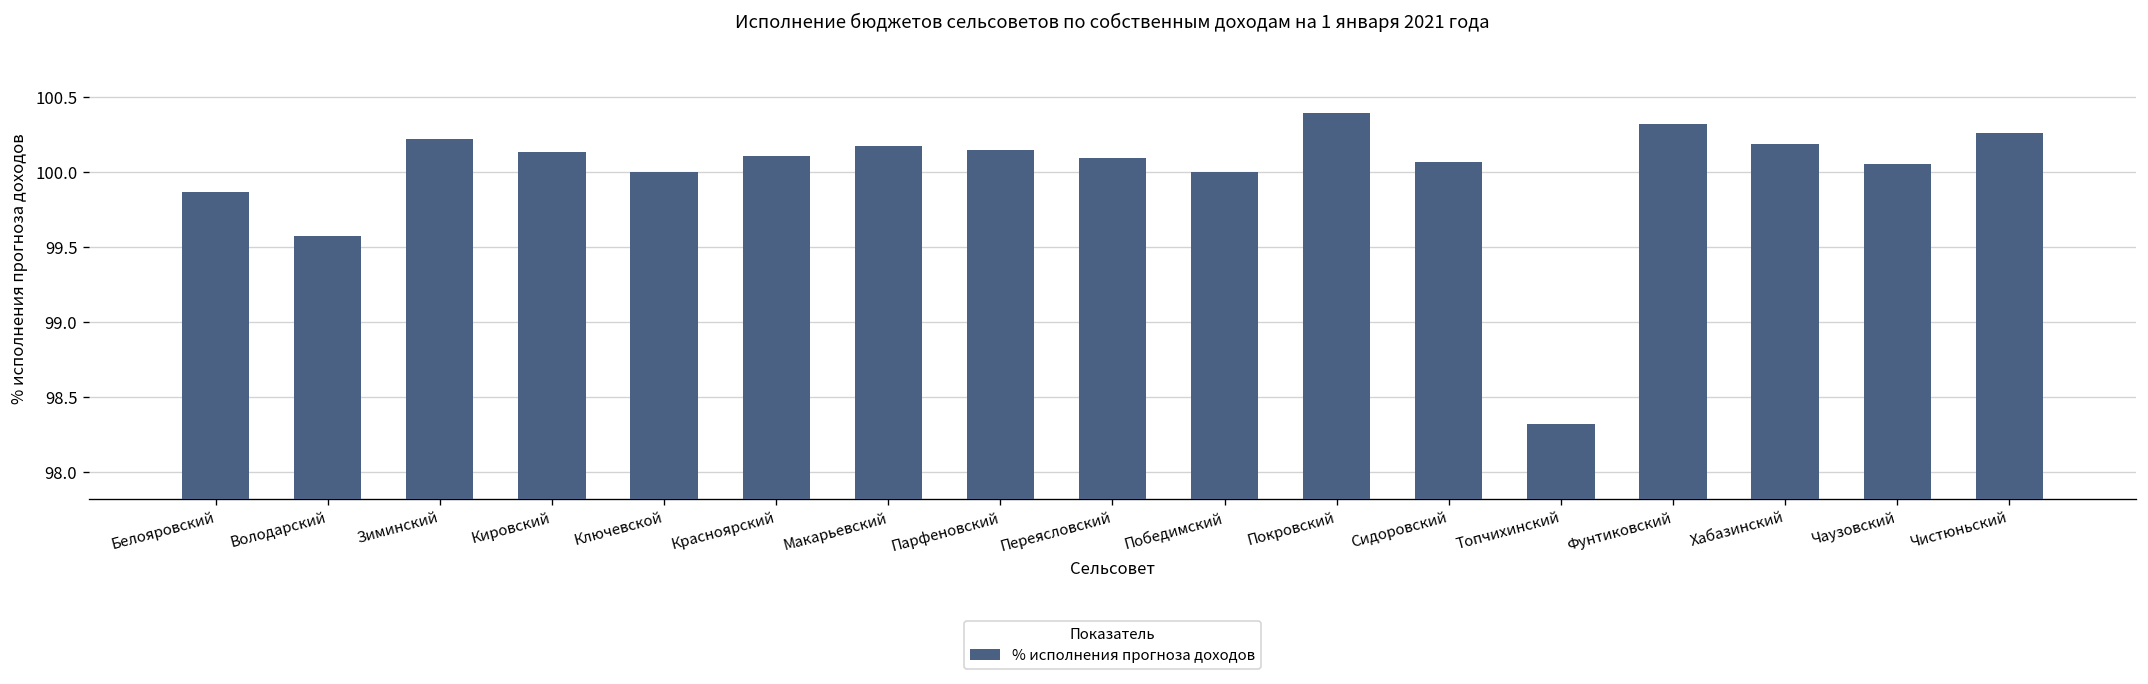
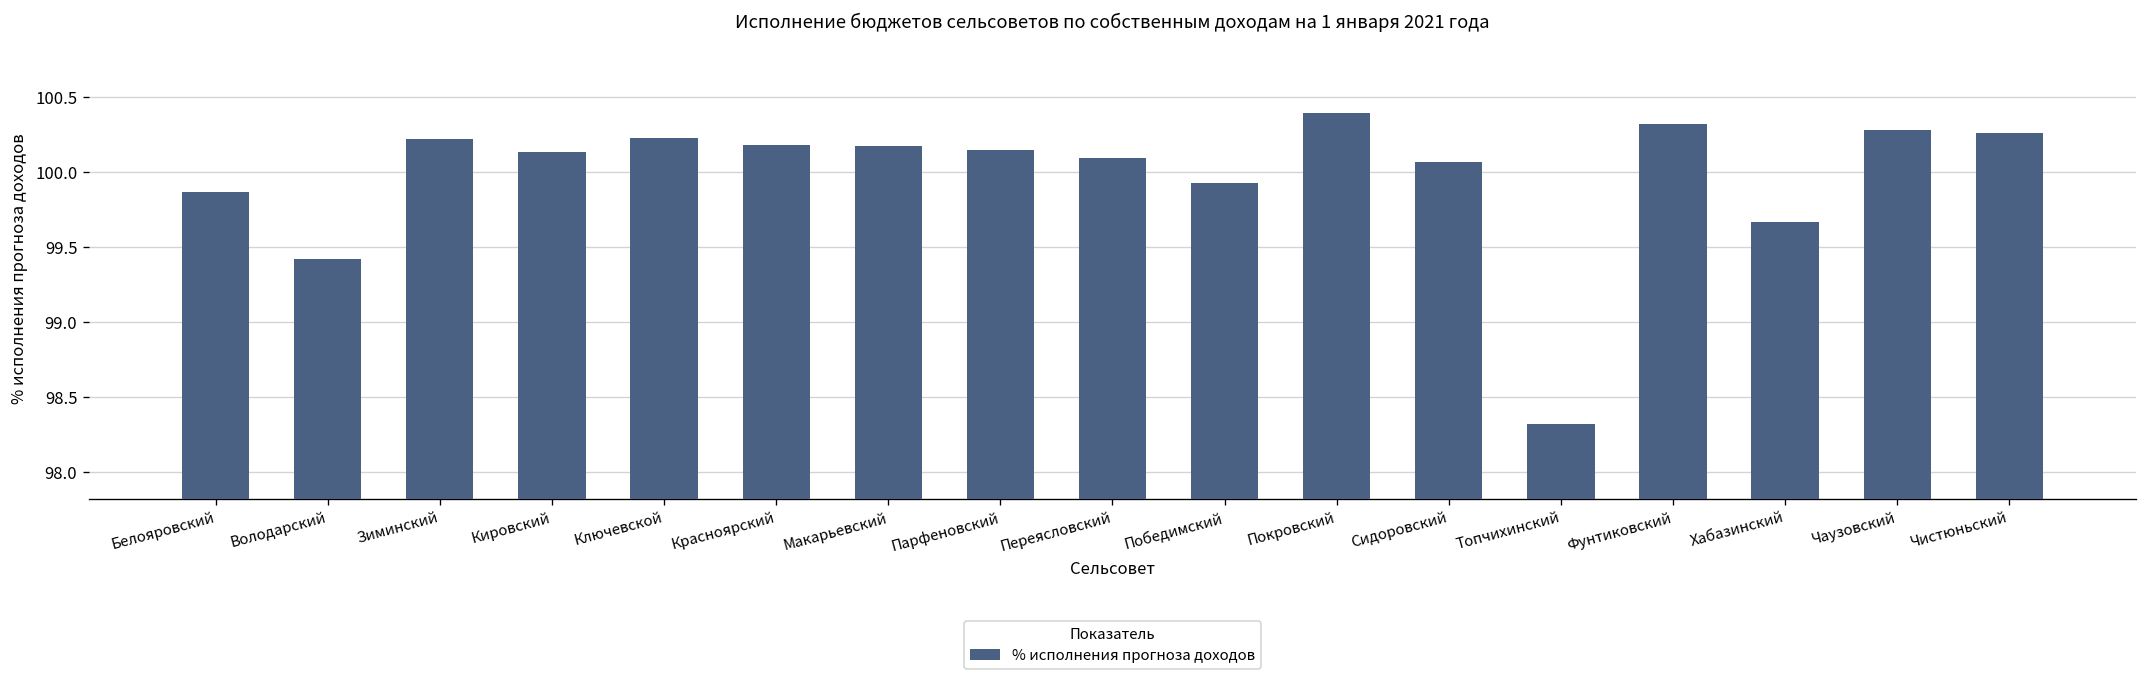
Володарский: 99.57 -> 99.42
Ключевской: 100.00 -> 100.22
Красноярский: 100.11 -> 100.18
Победимский: 100.00 -> 99.93
Хабазинский: 100.19 -> 99.66
Чаузовский: 100.05 -> 100.28
